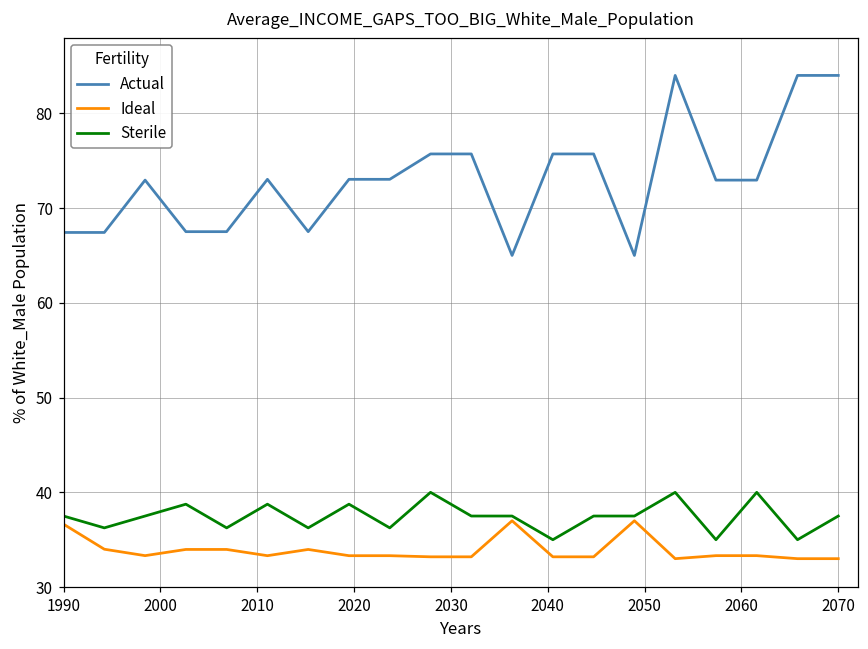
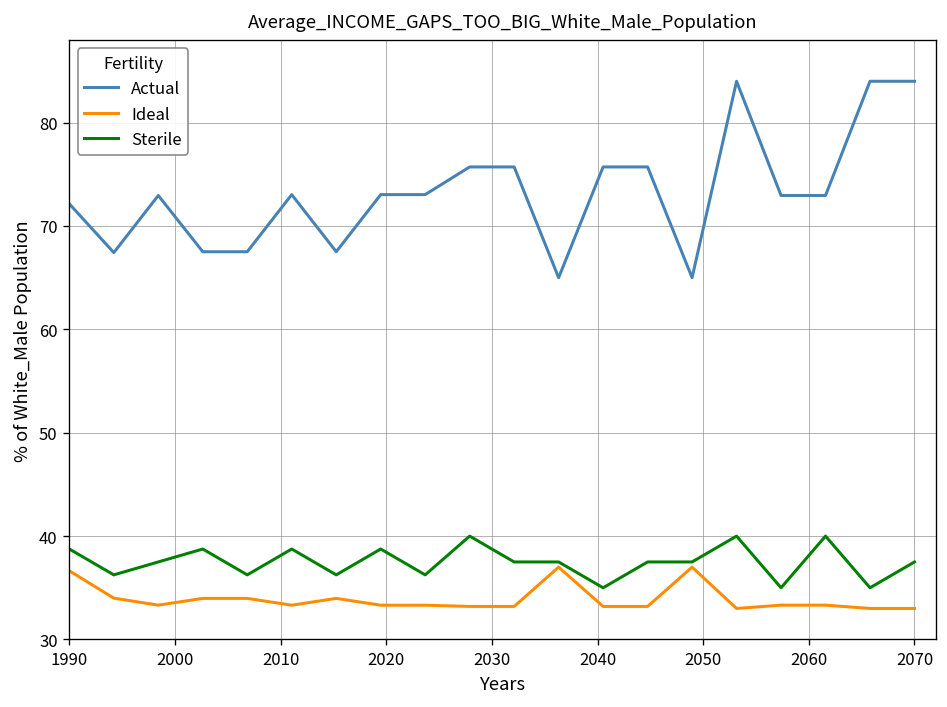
Actual, 1990: 67 -> 72
Sterile, 1990: 38 -> 39
